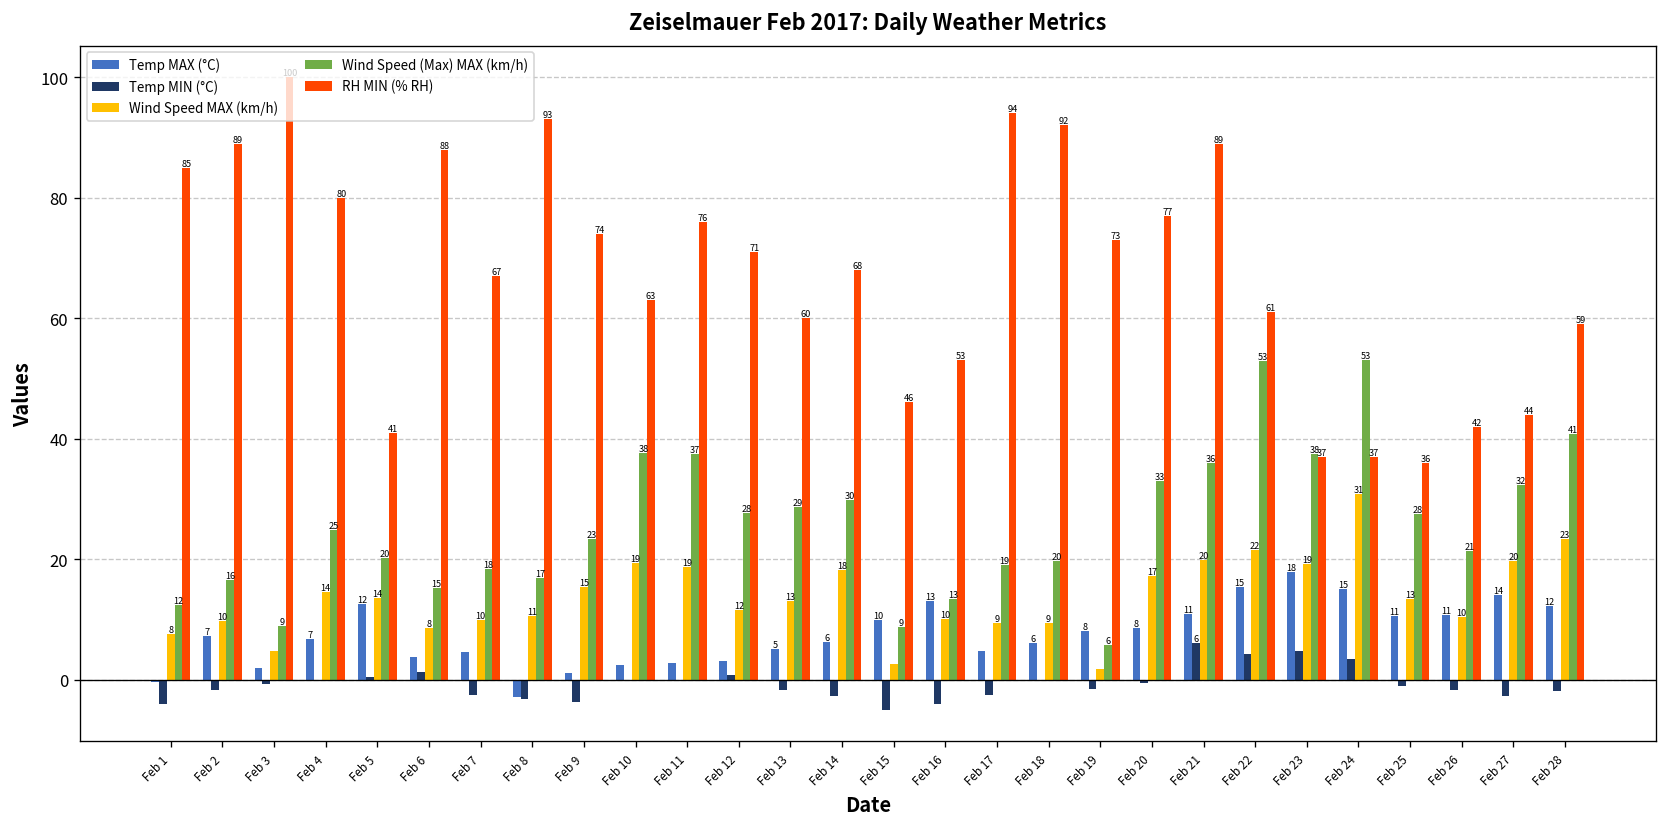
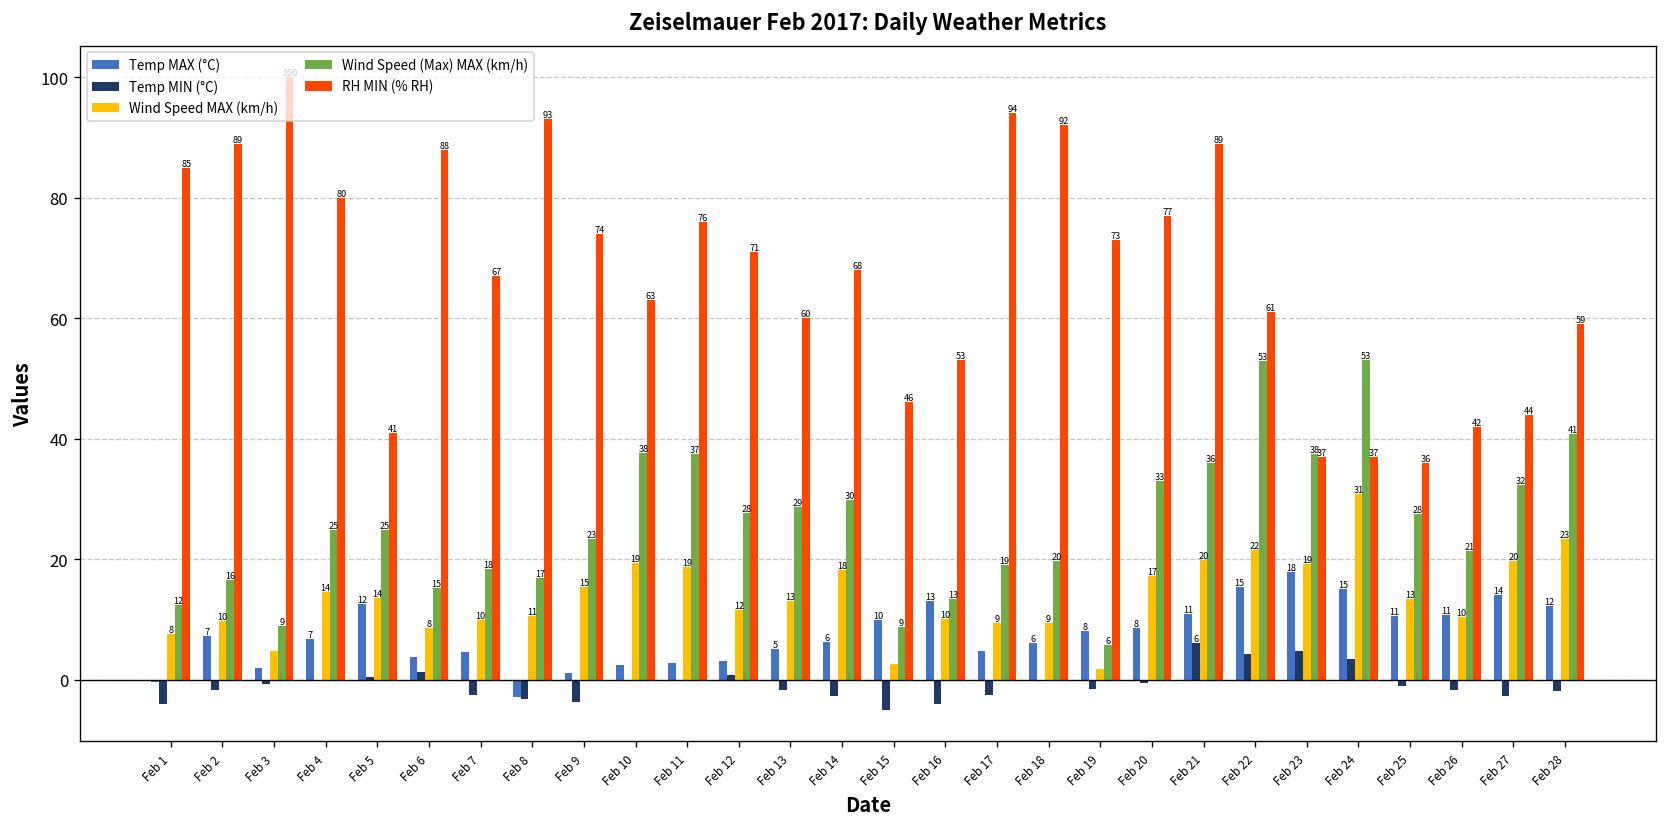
Wind Speed (Max) MAX (km/h), Feb 5: 20 -> 25
